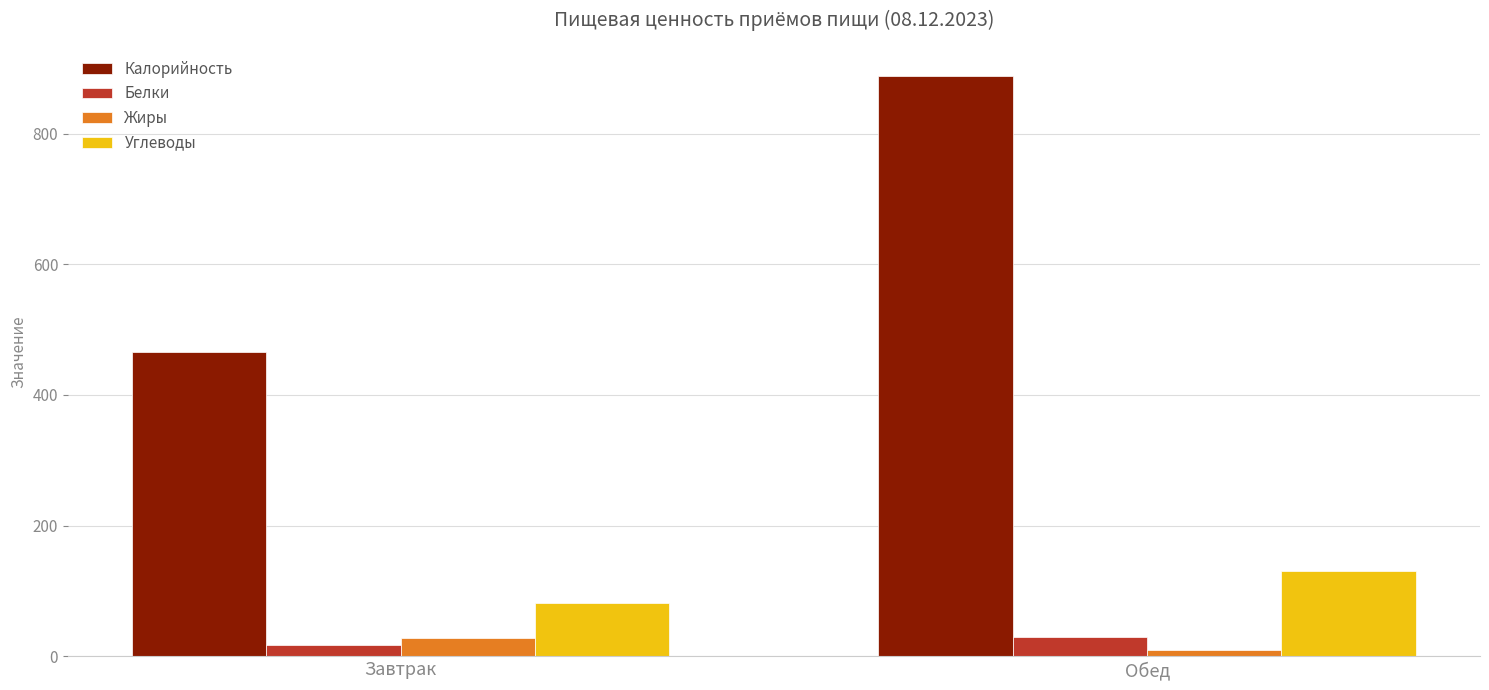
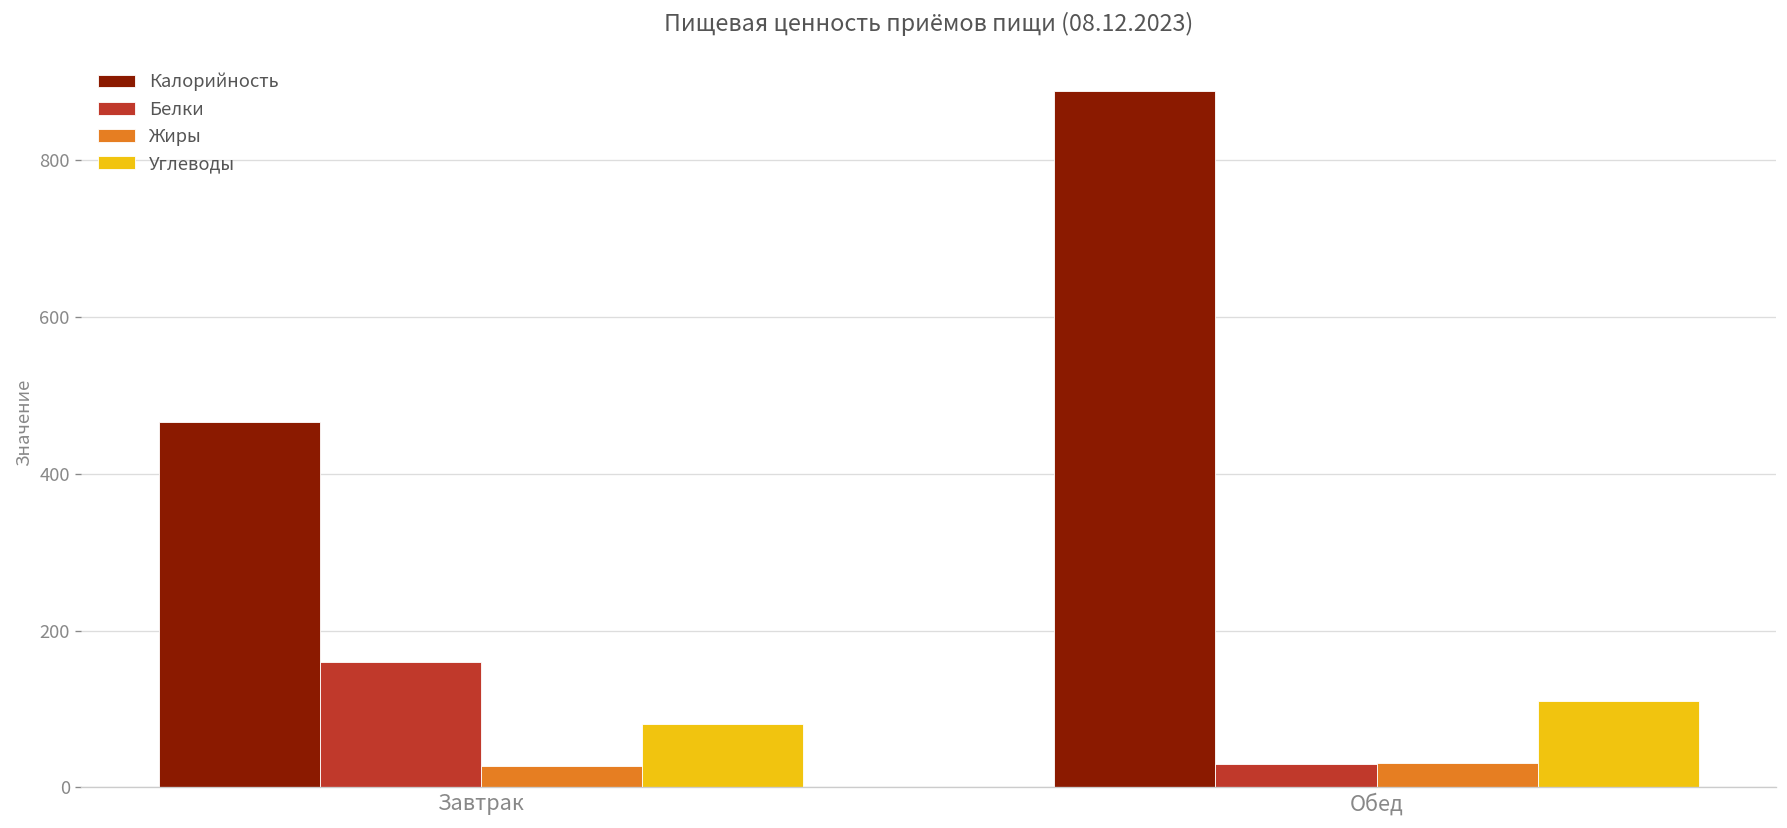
Белки, Завтрак: 20 -> 160
Жиры, Обед: 10 -> 30
Углеводы, Обед: 130 -> 110
